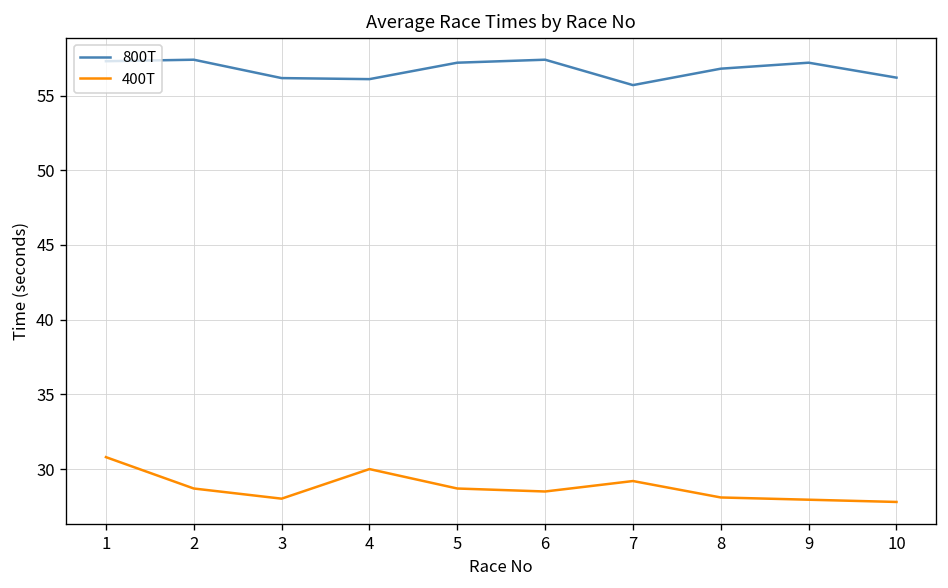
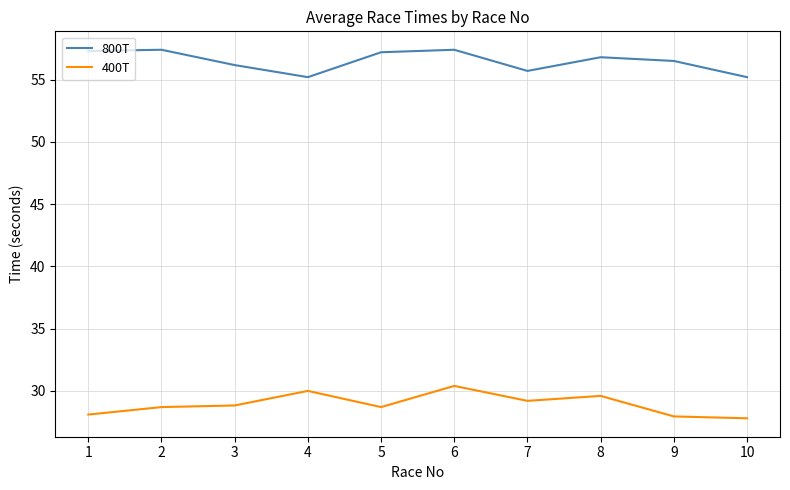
400T, 1: 30.8 -> 28.1
400T, 3: 28.0 -> 28.8
800T, 4: 56.1 -> 55.2
400T, 6: 28.5 -> 30.4
400T, 8: 28.1 -> 29.6
800T, 9: 57.2 -> 56.5
800T, 10: 56.2 -> 55.2
